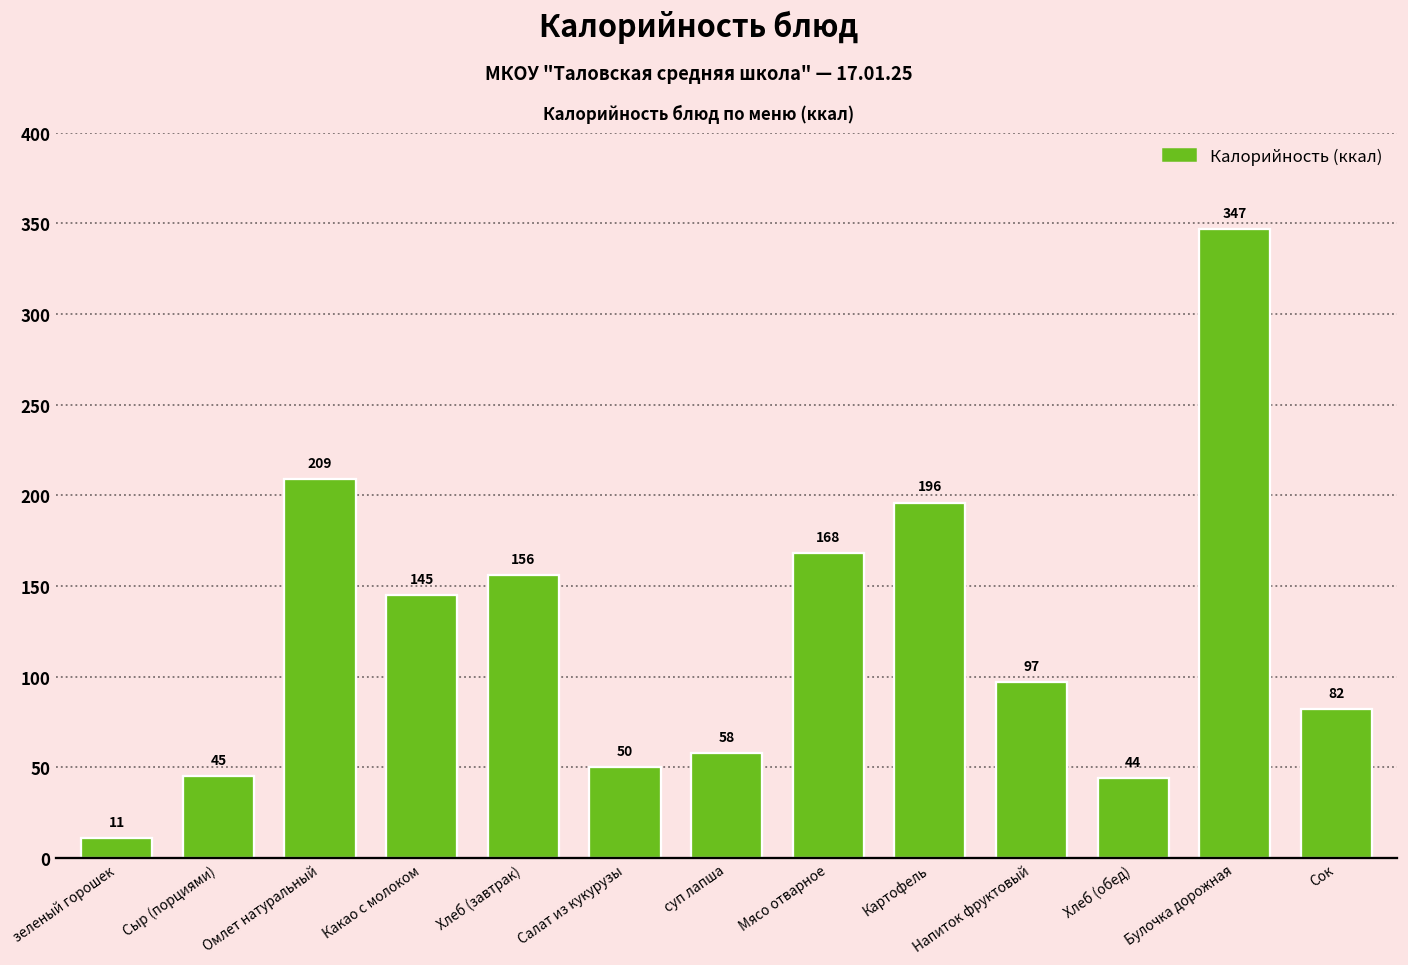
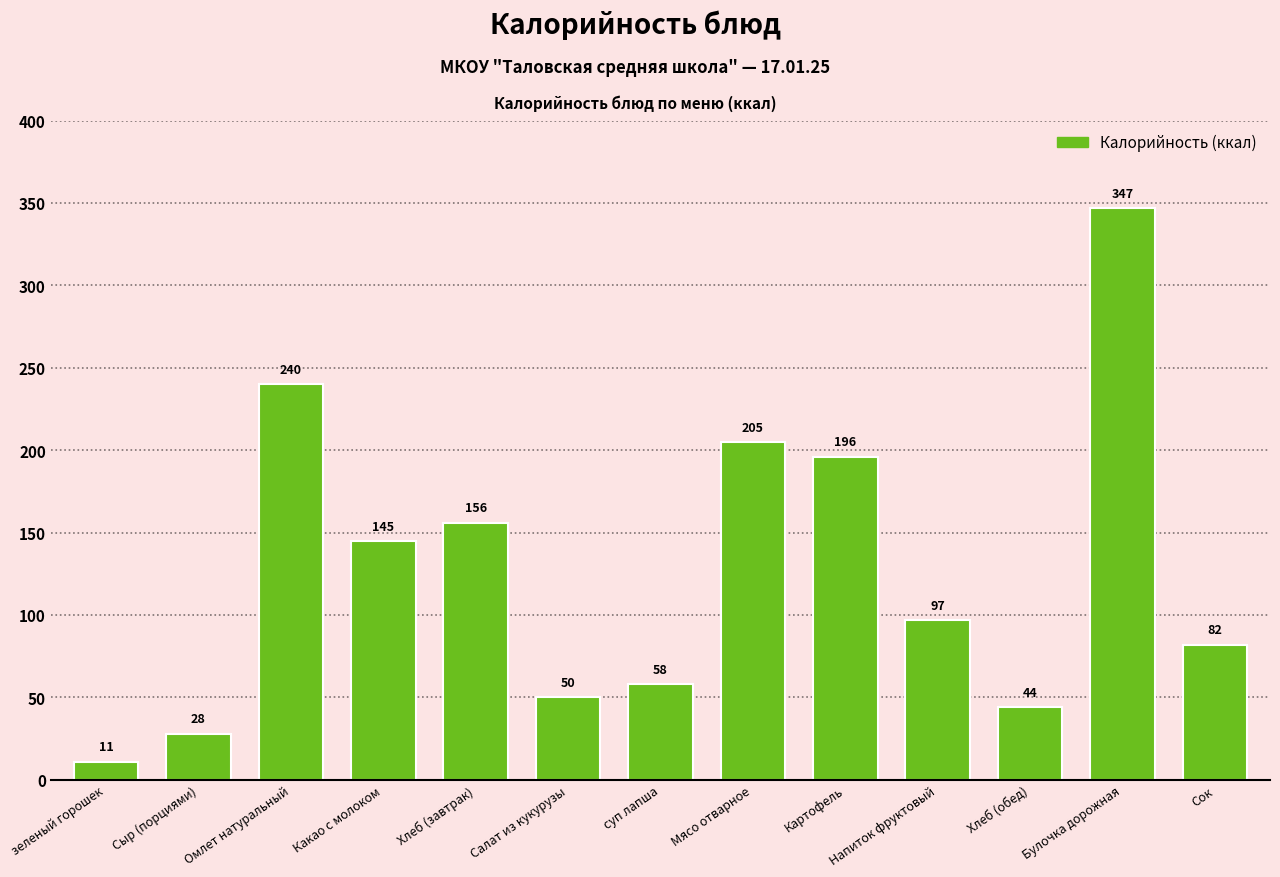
Сыр (порциями): 45 -> 28
Омлет натуральный: 209 -> 240
Мясо отварное: 168 -> 205
